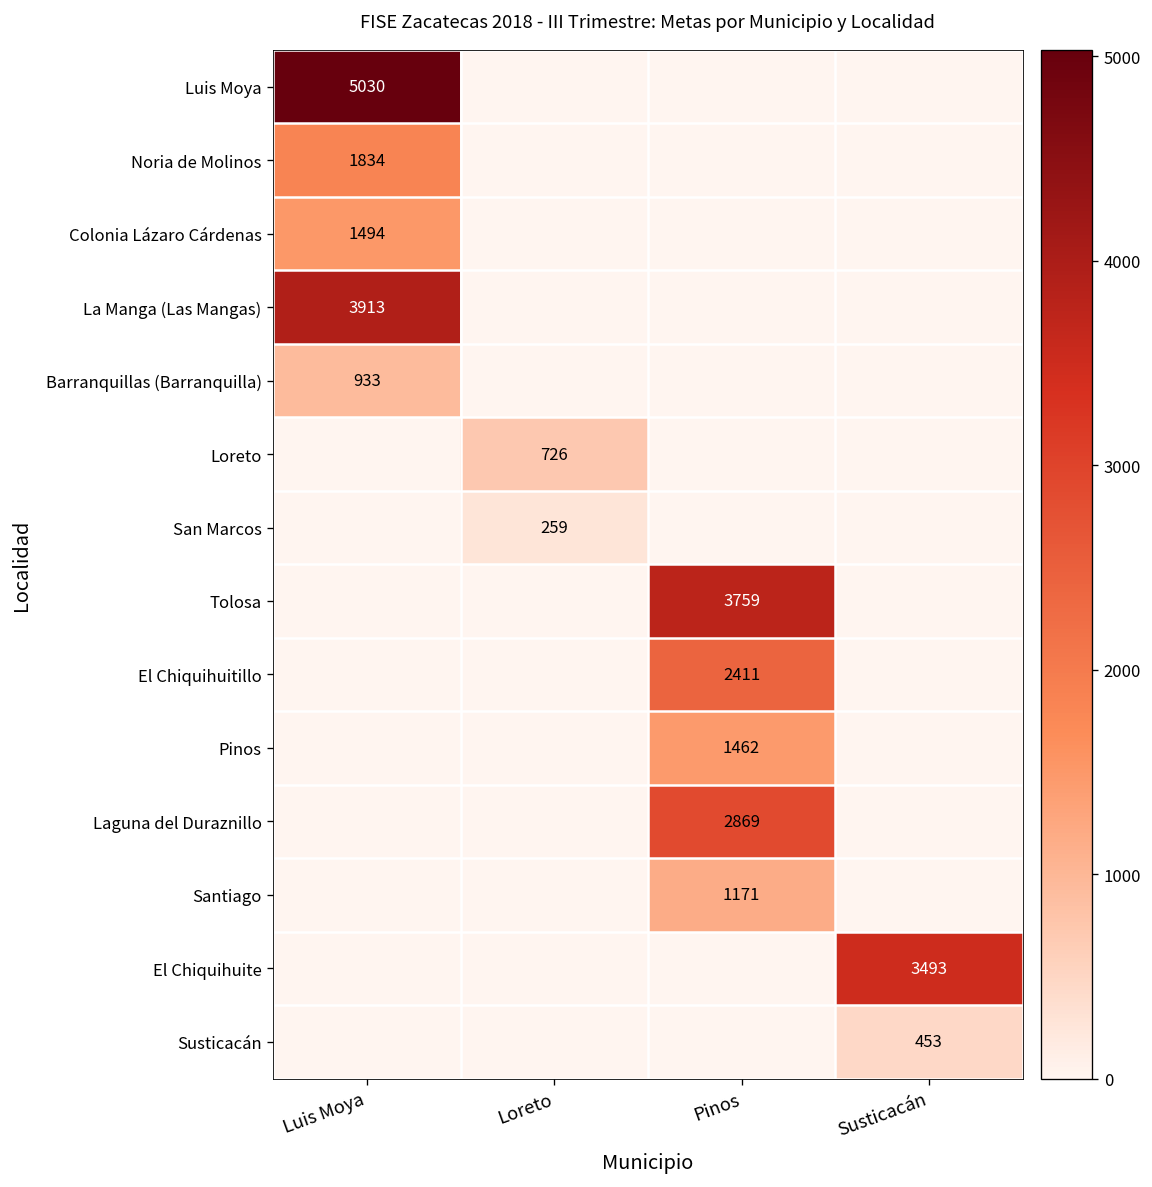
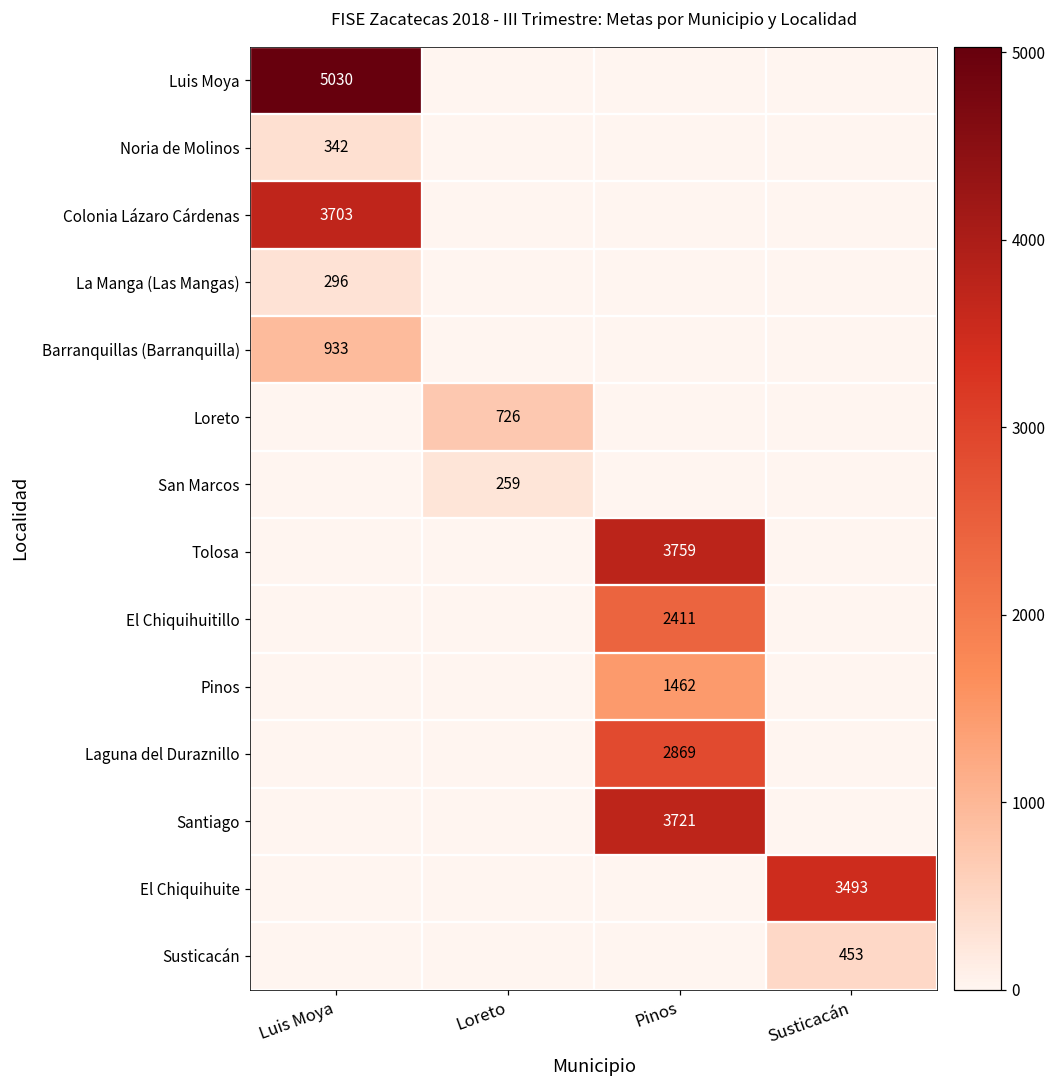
Noria de Molinos, Luis Moya: 1834 -> 342
Colonia Lázaro Cárdenas, Luis Moya: 1494 -> 3703
La Manga (Las Mangas), Luis Moya: 3913 -> 296
Santiago, Pinos: 1171 -> 3721
